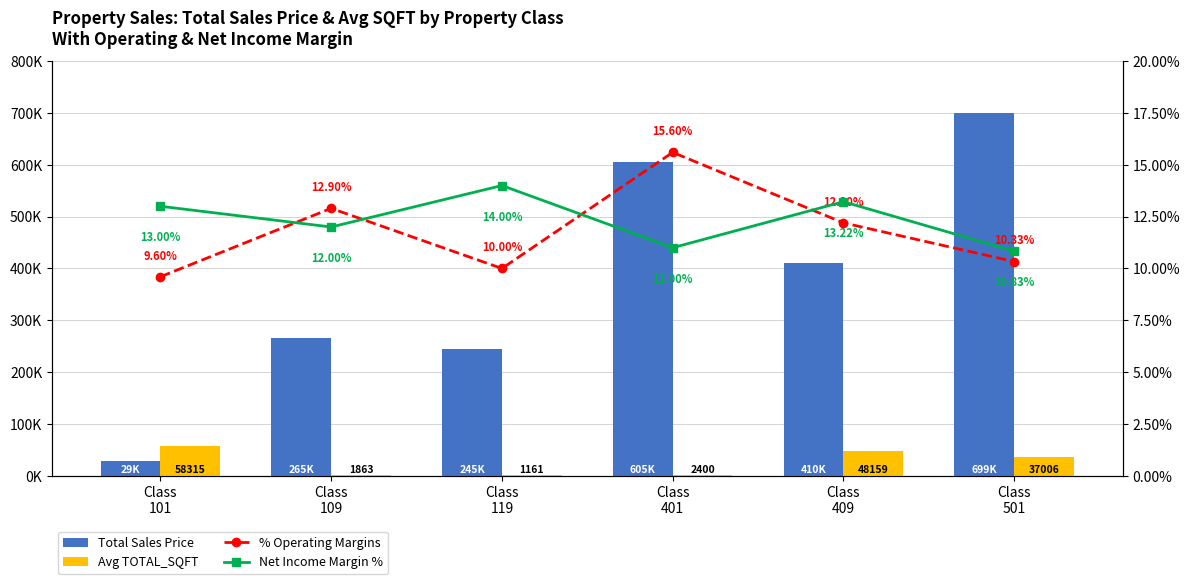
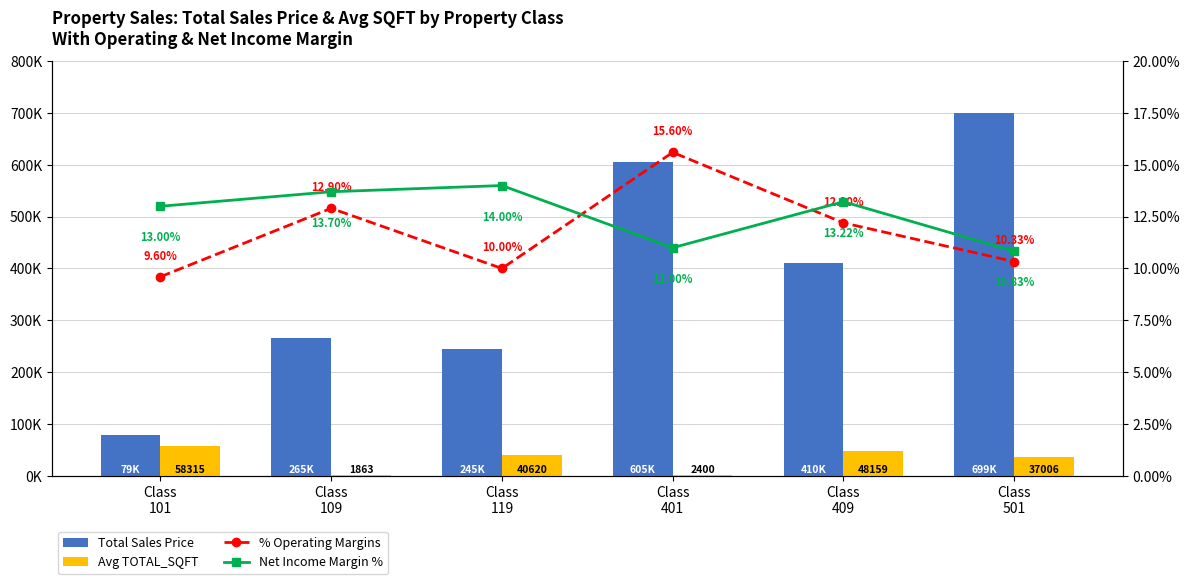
Total Sales Price, Class 101: 29K -> 79K
Avg TOTAL_SQFT, Class 119: 1161 -> 40620
Net Income Margin %, Class 109: 12.00% -> 13.70%
